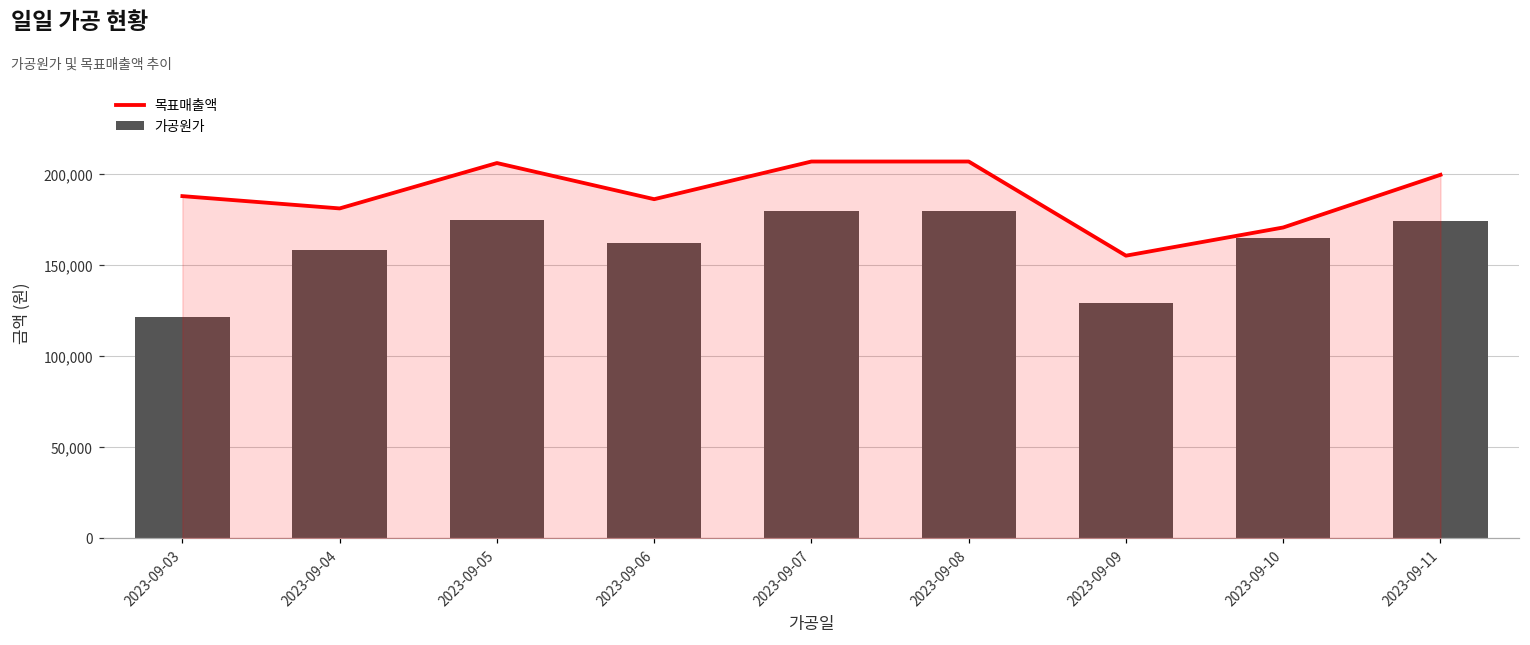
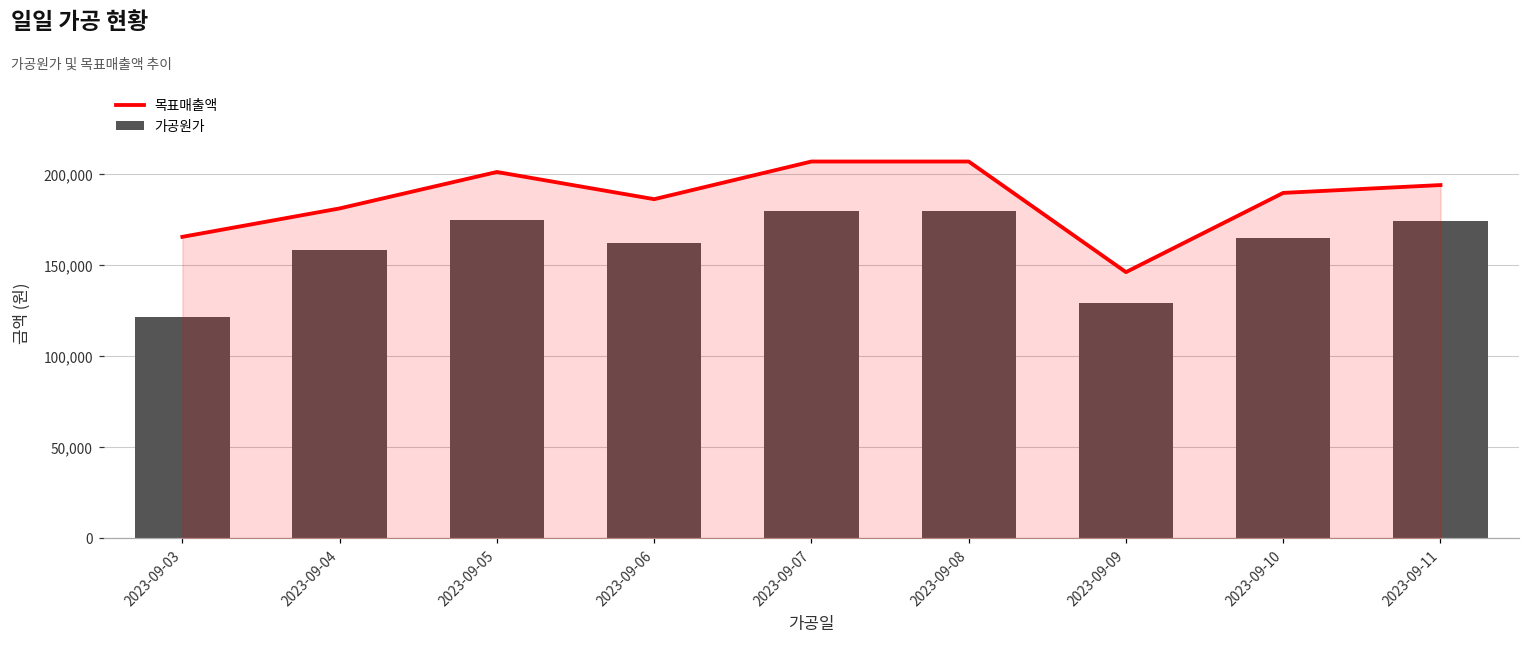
목표매출액, 2023-09-03: 188,000 -> 166,000
목표매출액, 2023-09-05: 206,000 -> 201,000
목표매출액, 2023-09-09: 155,000 -> 146,000
목표매출액, 2023-09-10: 171,000 -> 190,000
목표매출액, 2023-09-11: 200,000 -> 194,000
